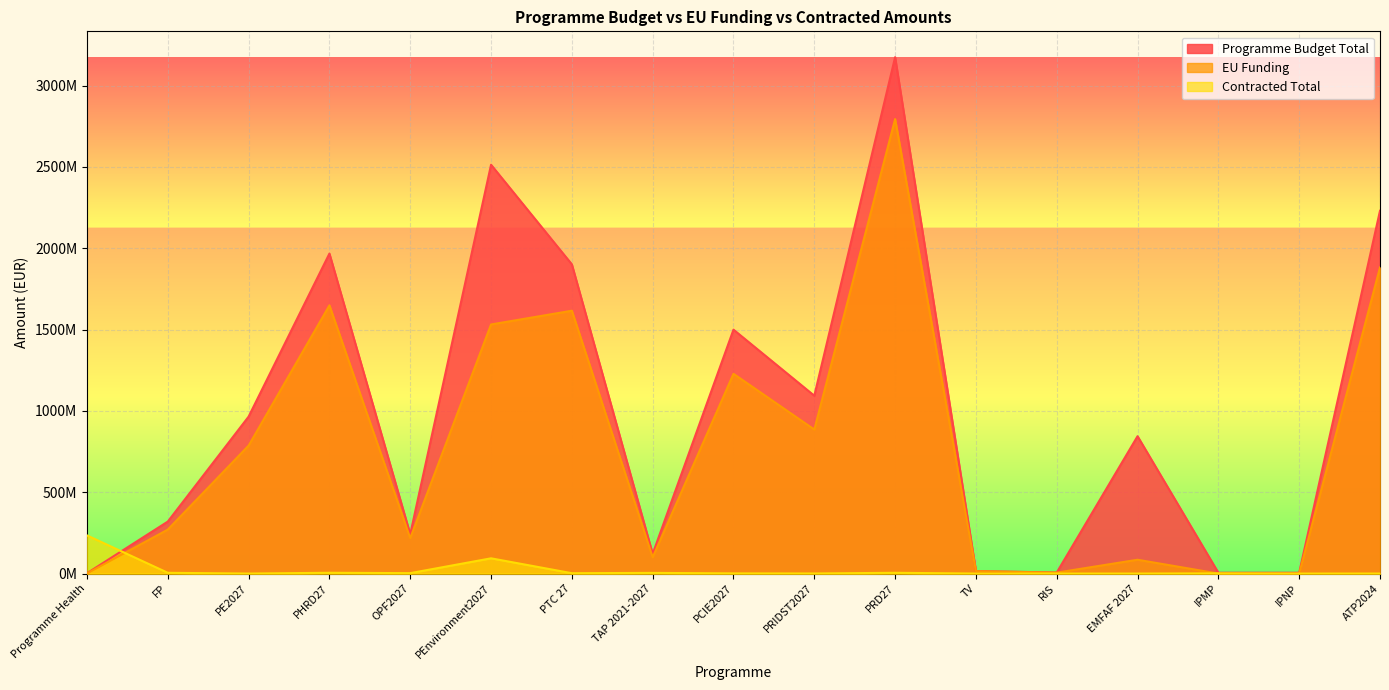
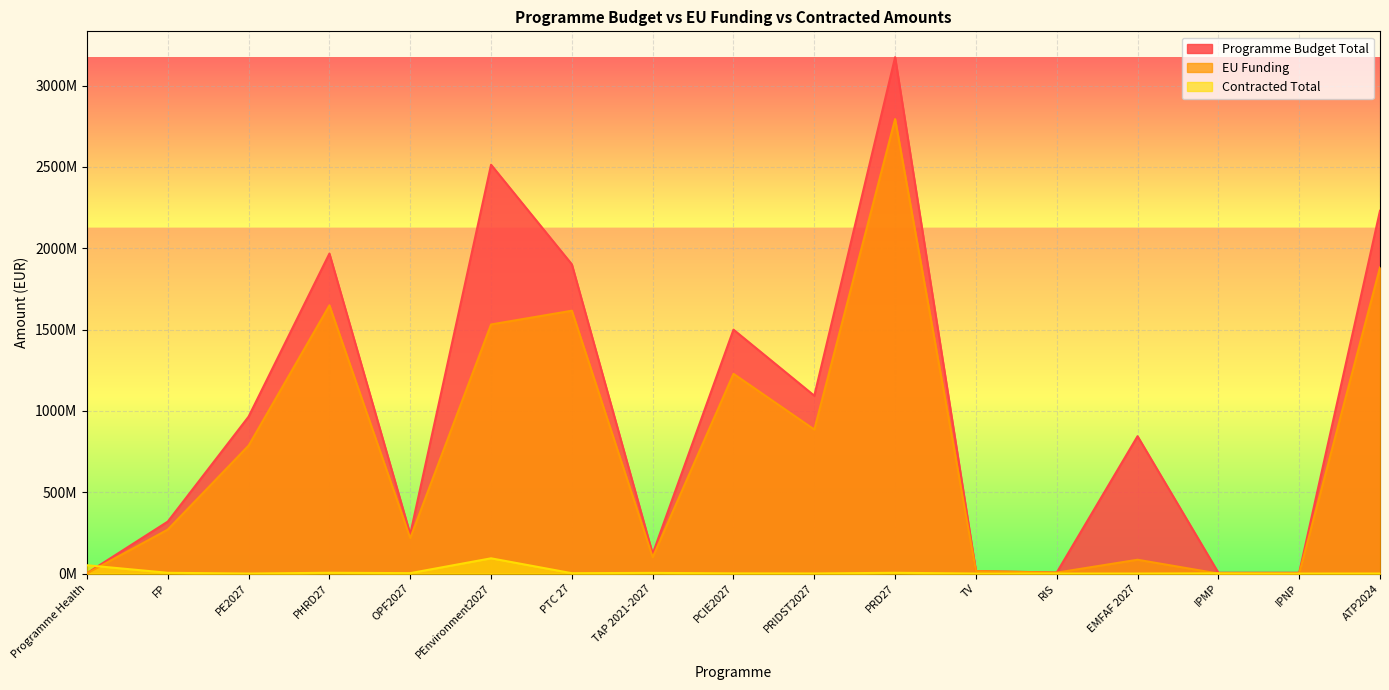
Contracted Total, Programme Health: 230000000 -> 50000000
